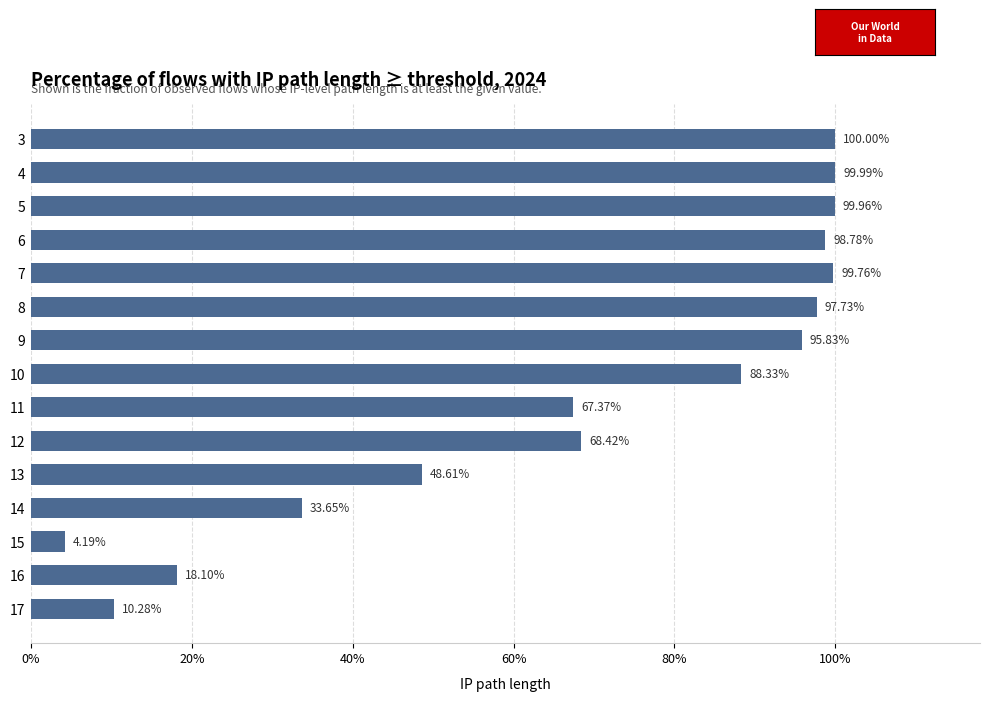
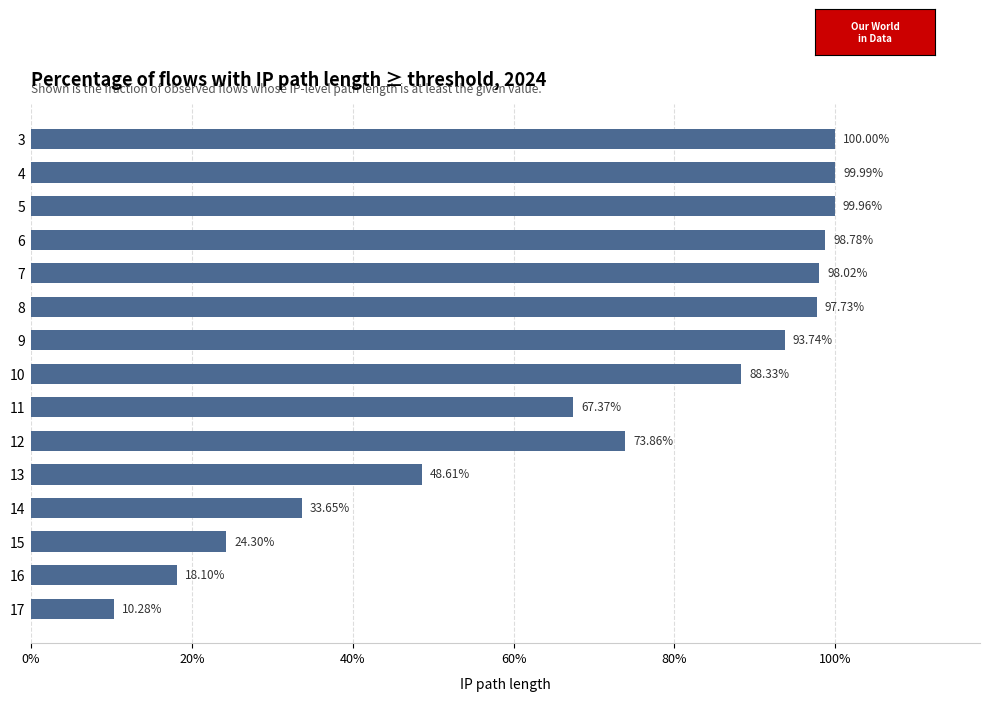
7: 99.76% -> 98.02%
9: 95.83% -> 93.74%
12: 68.42% -> 73.86%
15: 4.19% -> 24.30%
